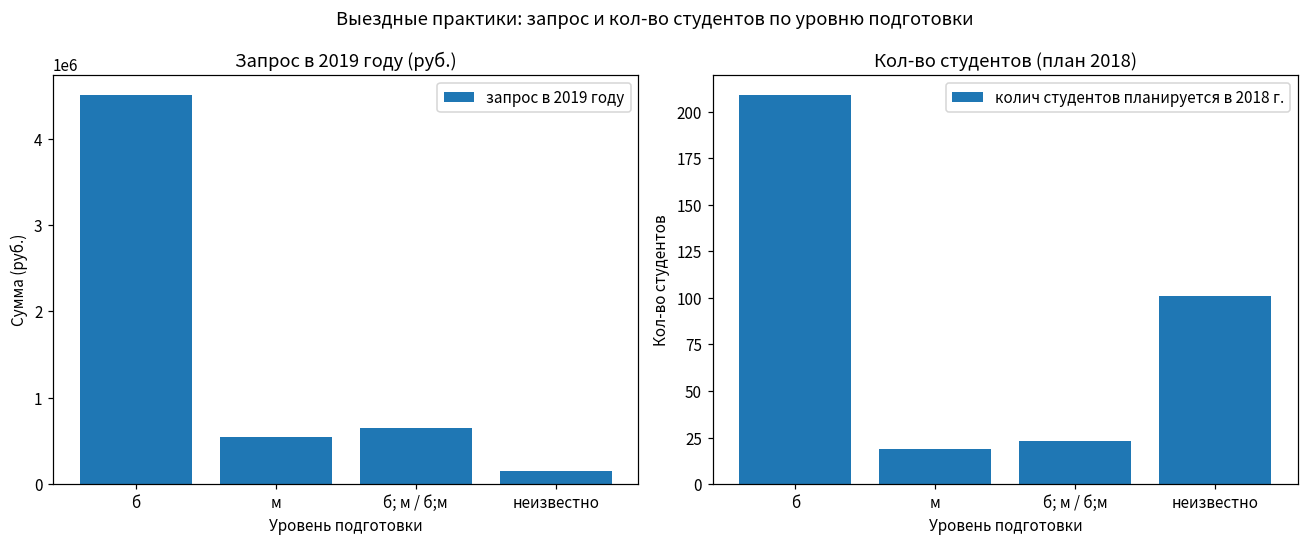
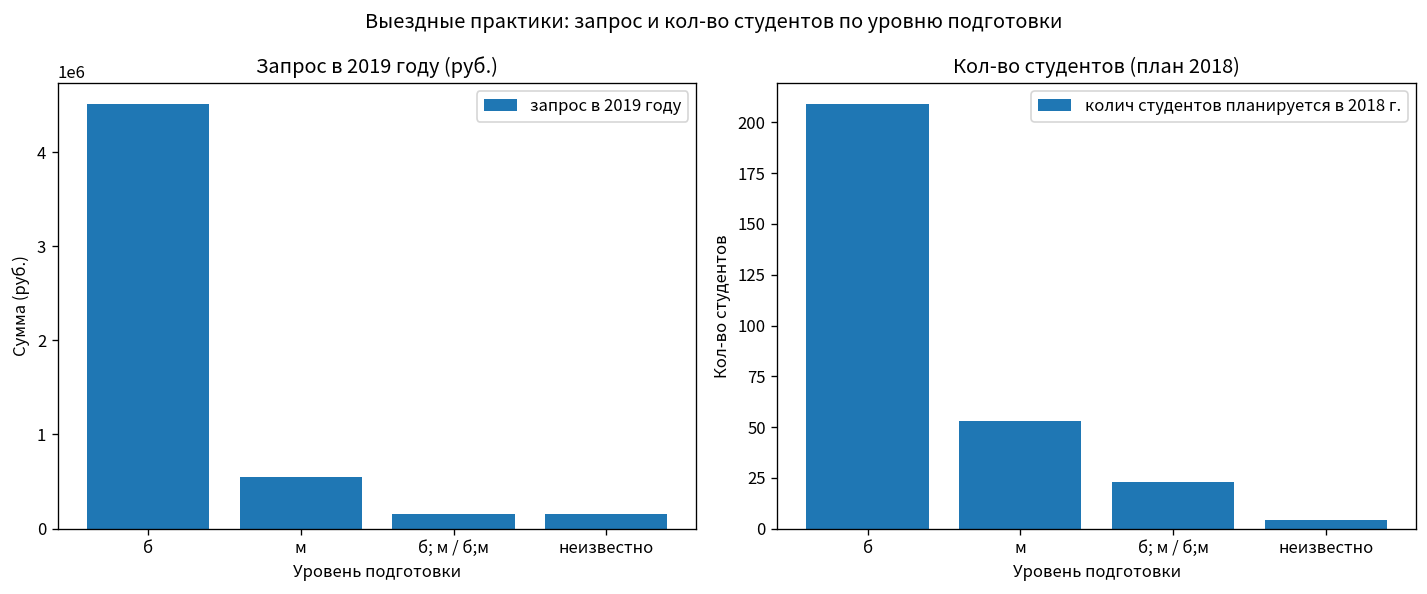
Запрос в 2019 году (руб.), б; м / б;м: 700000 -> 200000
Кол-во студентов (план 2018), м: 19 -> 53
Кол-во студентов (план 2018), неизвестно: 101 -> 4
